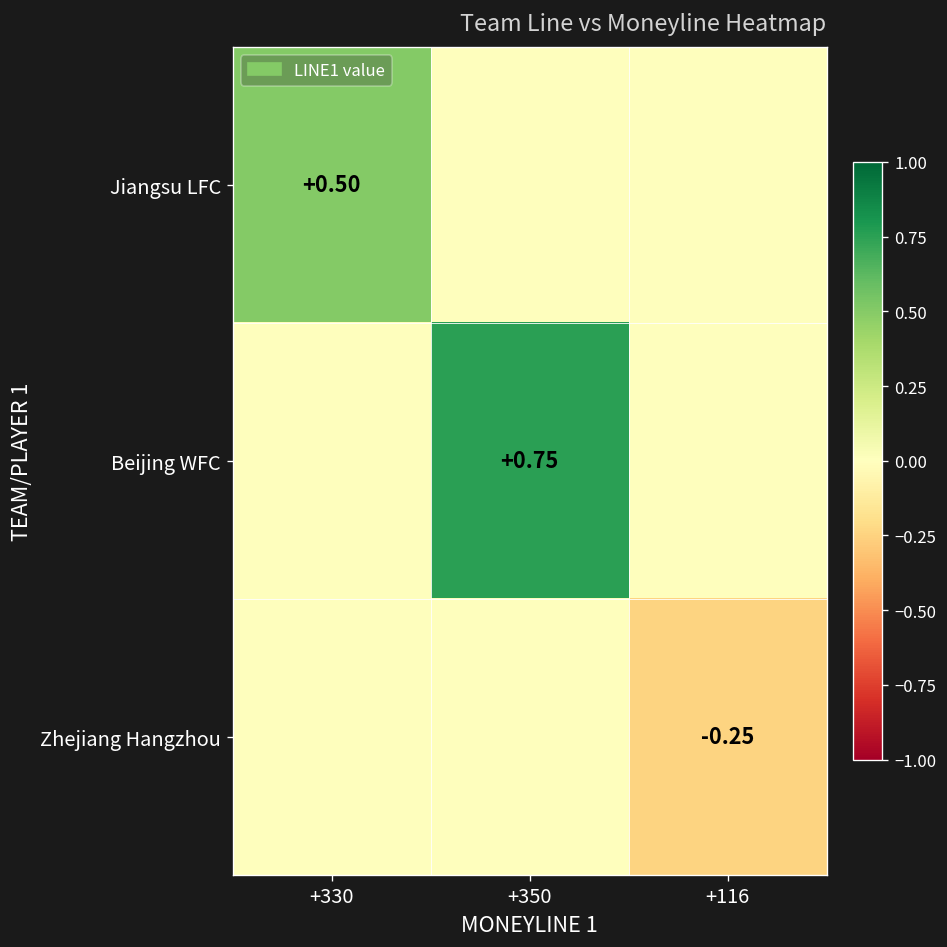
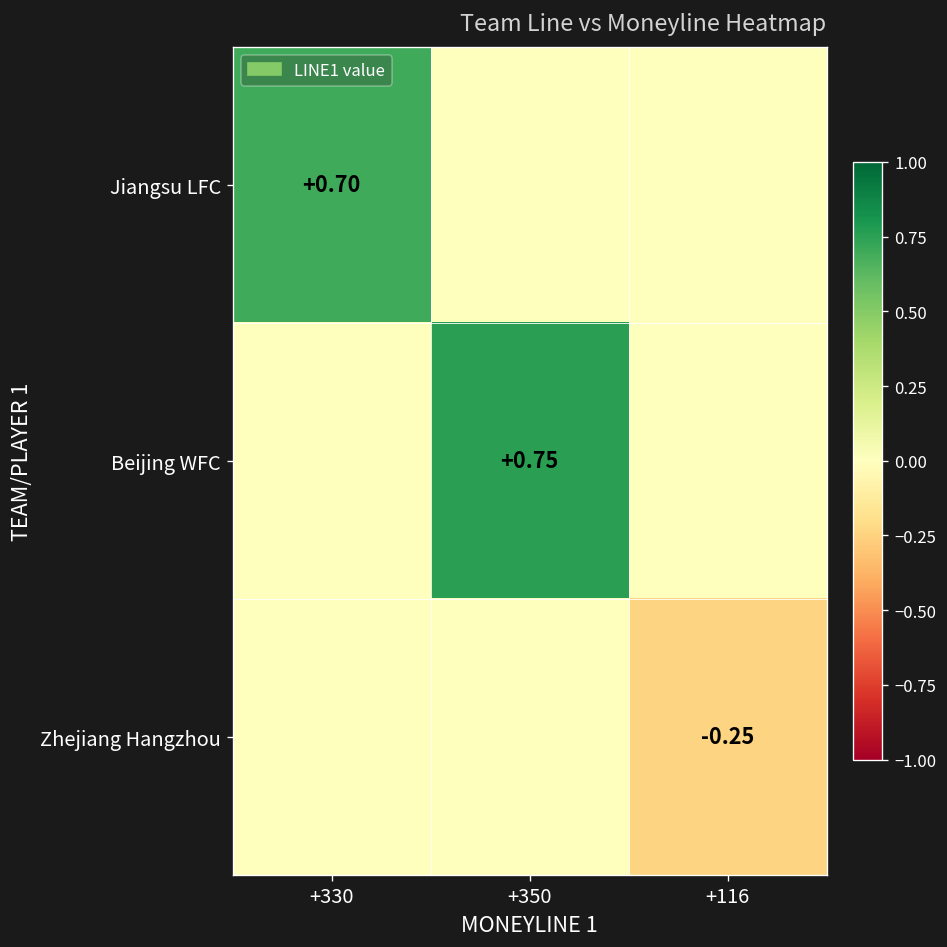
Jiangsu LFC, +330: +0.50 -> +0.70
